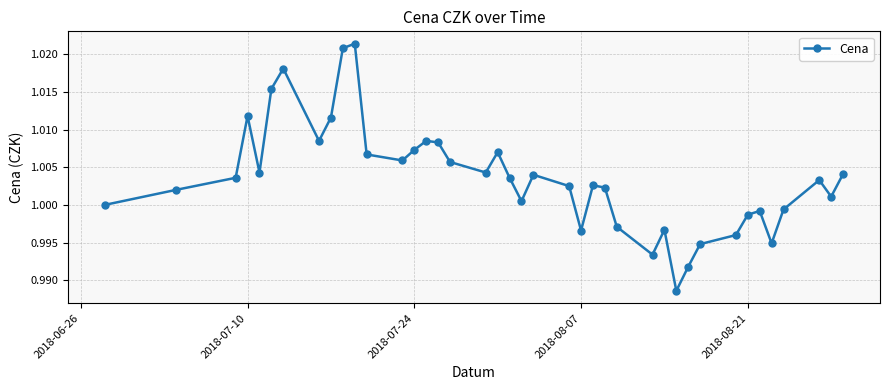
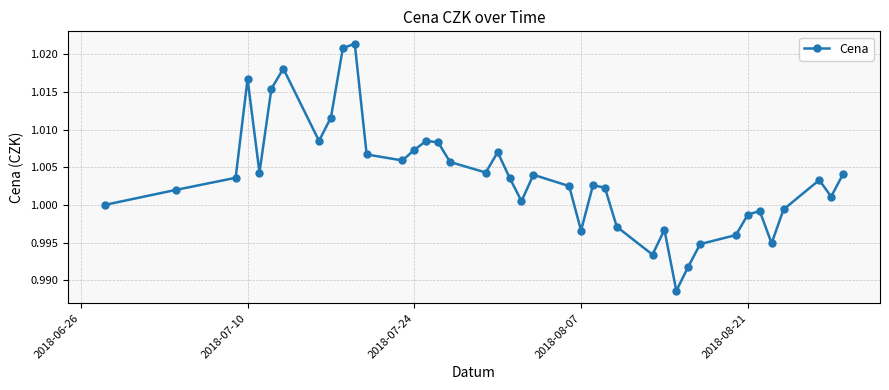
2018-07-10: 1.012 -> 1.017
